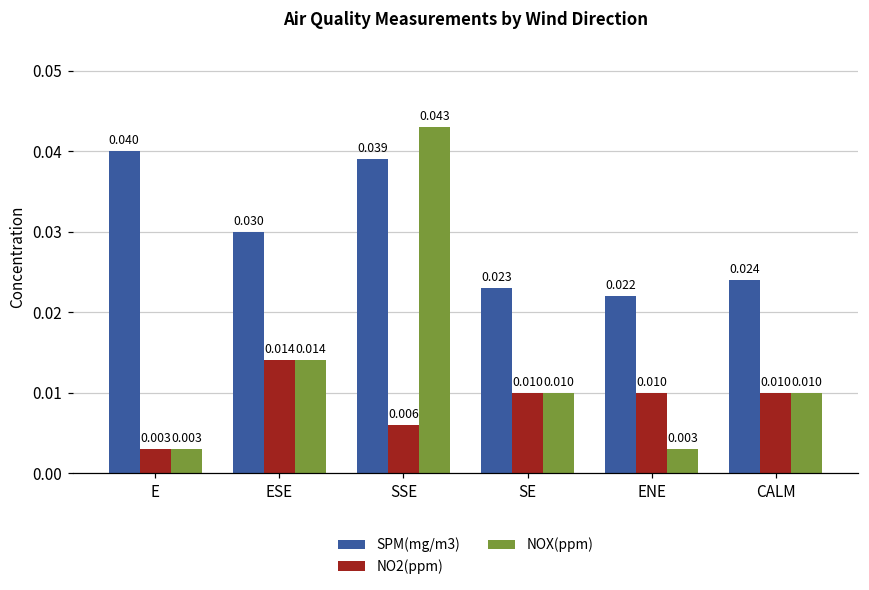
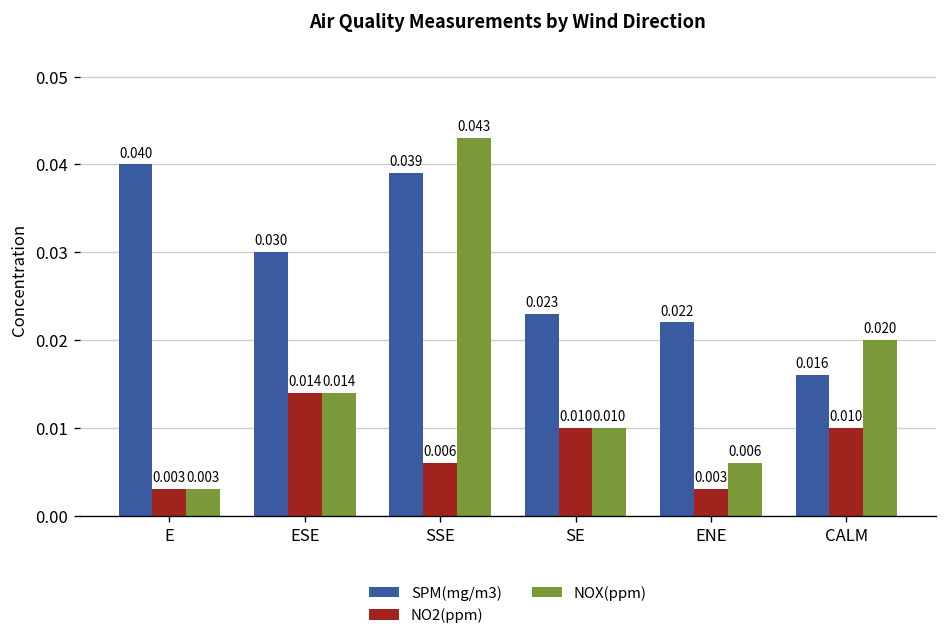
NO2(ppm), ENE: 0.010 -> 0.003
NOX(ppm), ENE: 0.003 -> 0.006
SPM(mg/m3), CALM: 0.024 -> 0.016
NOX(ppm), CALM: 0.010 -> 0.020
